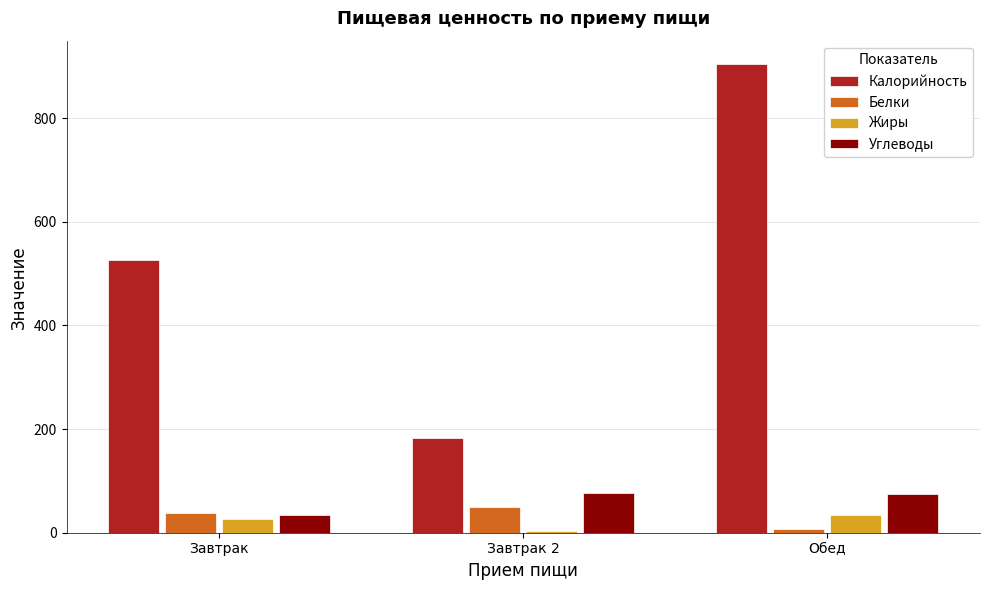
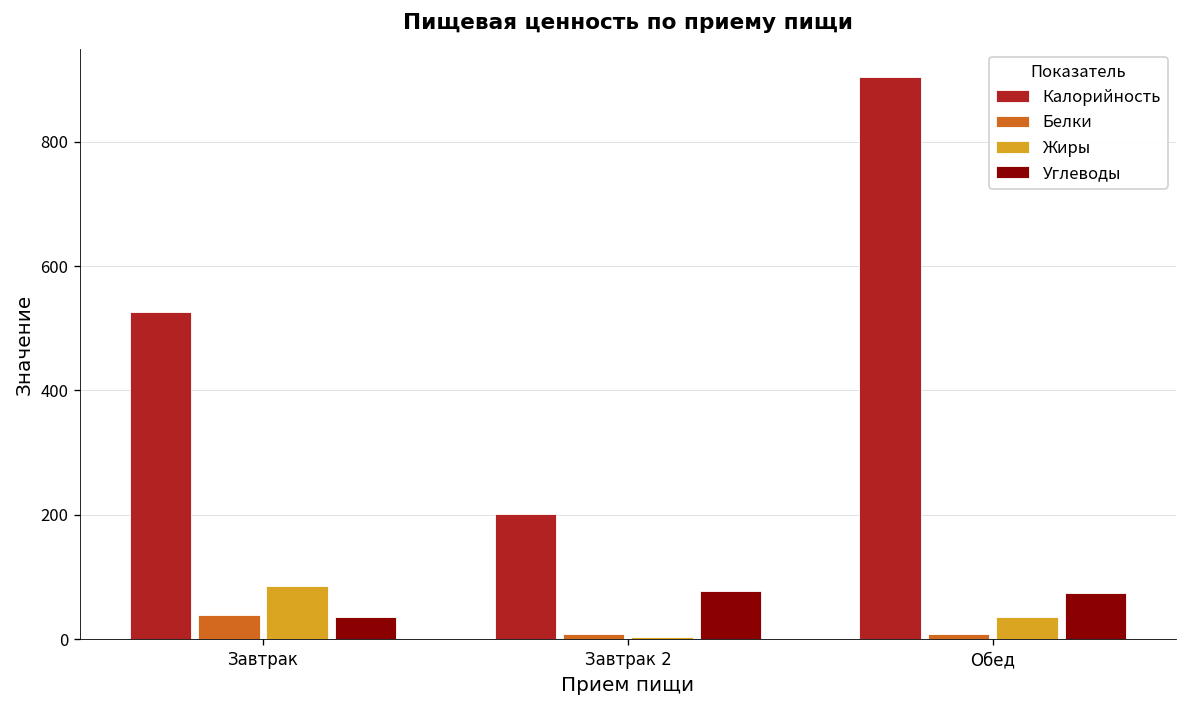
Жиры, Завтрак: 30 -> 90
Калорийность, Завтрак 2: 180 -> 200
Белки, Завтрак 2: 50 -> 10
